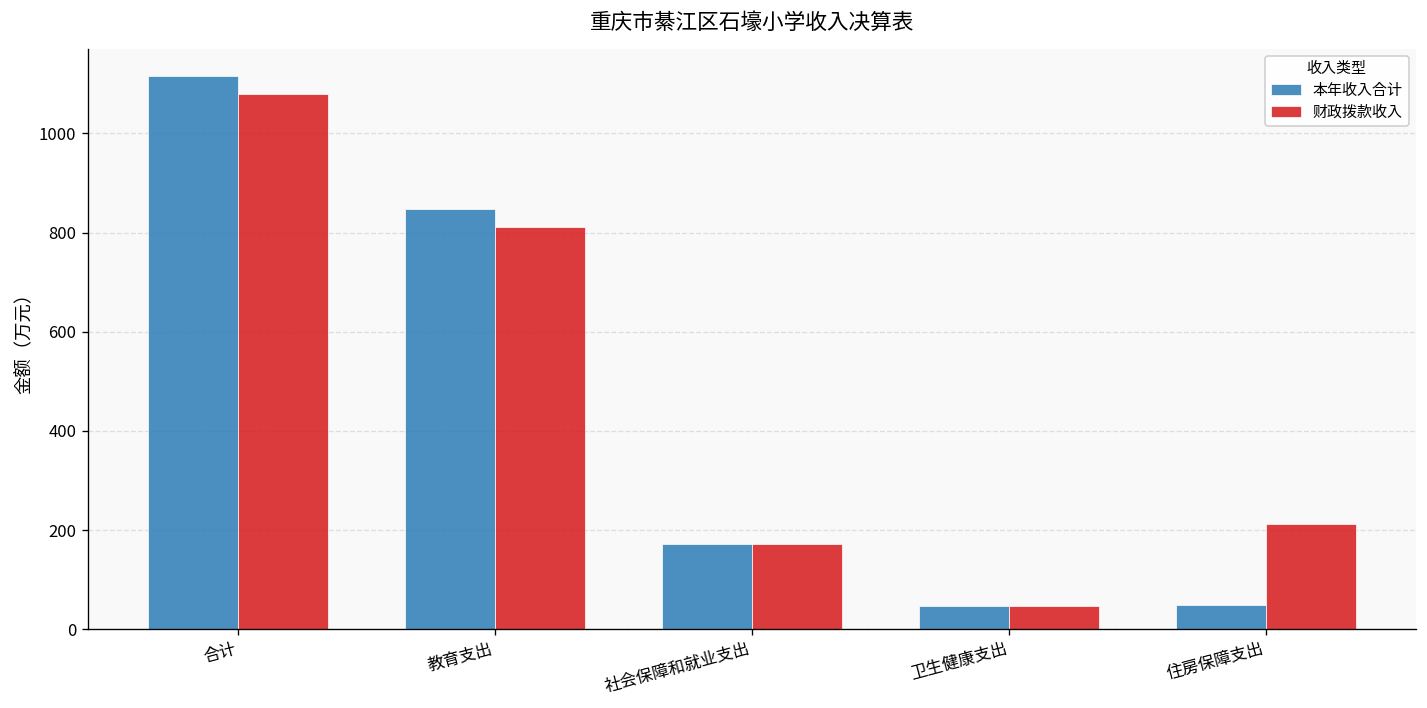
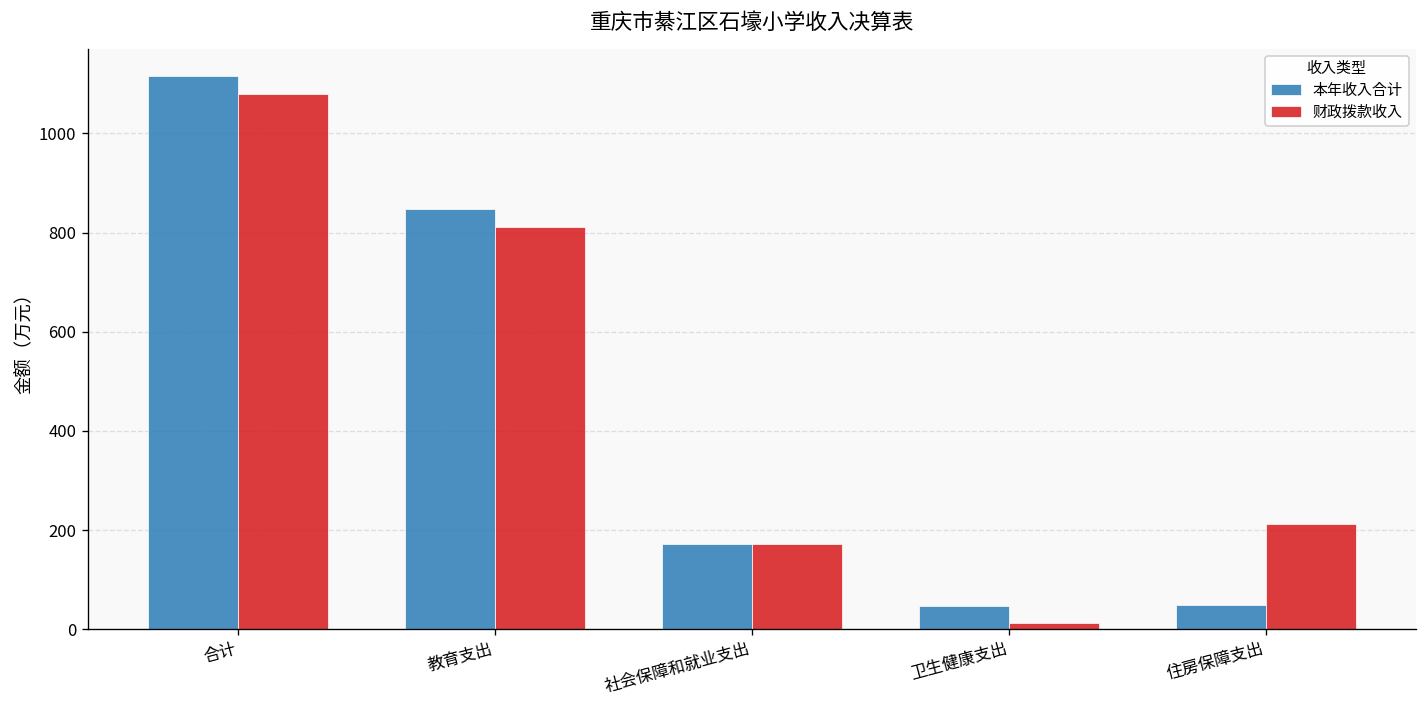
财政拨款收入, 卫生健康支出: 50 -> 10
